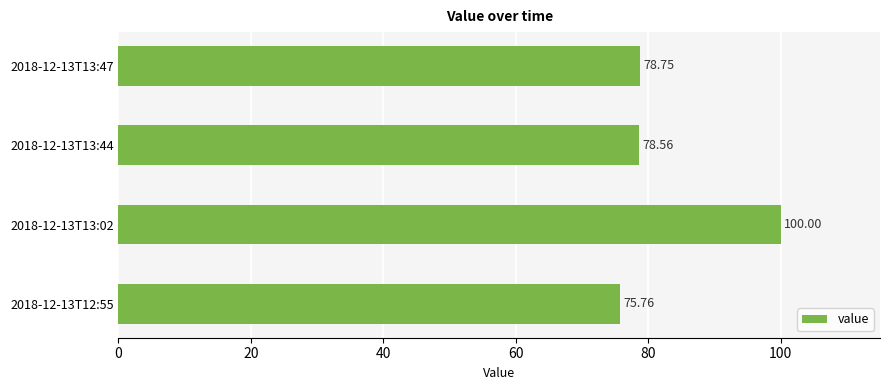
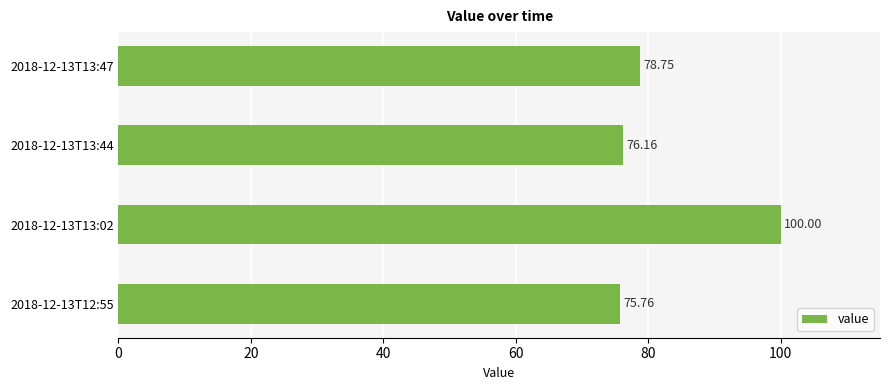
2018-12-13T13:44: 78.56 -> 76.16
